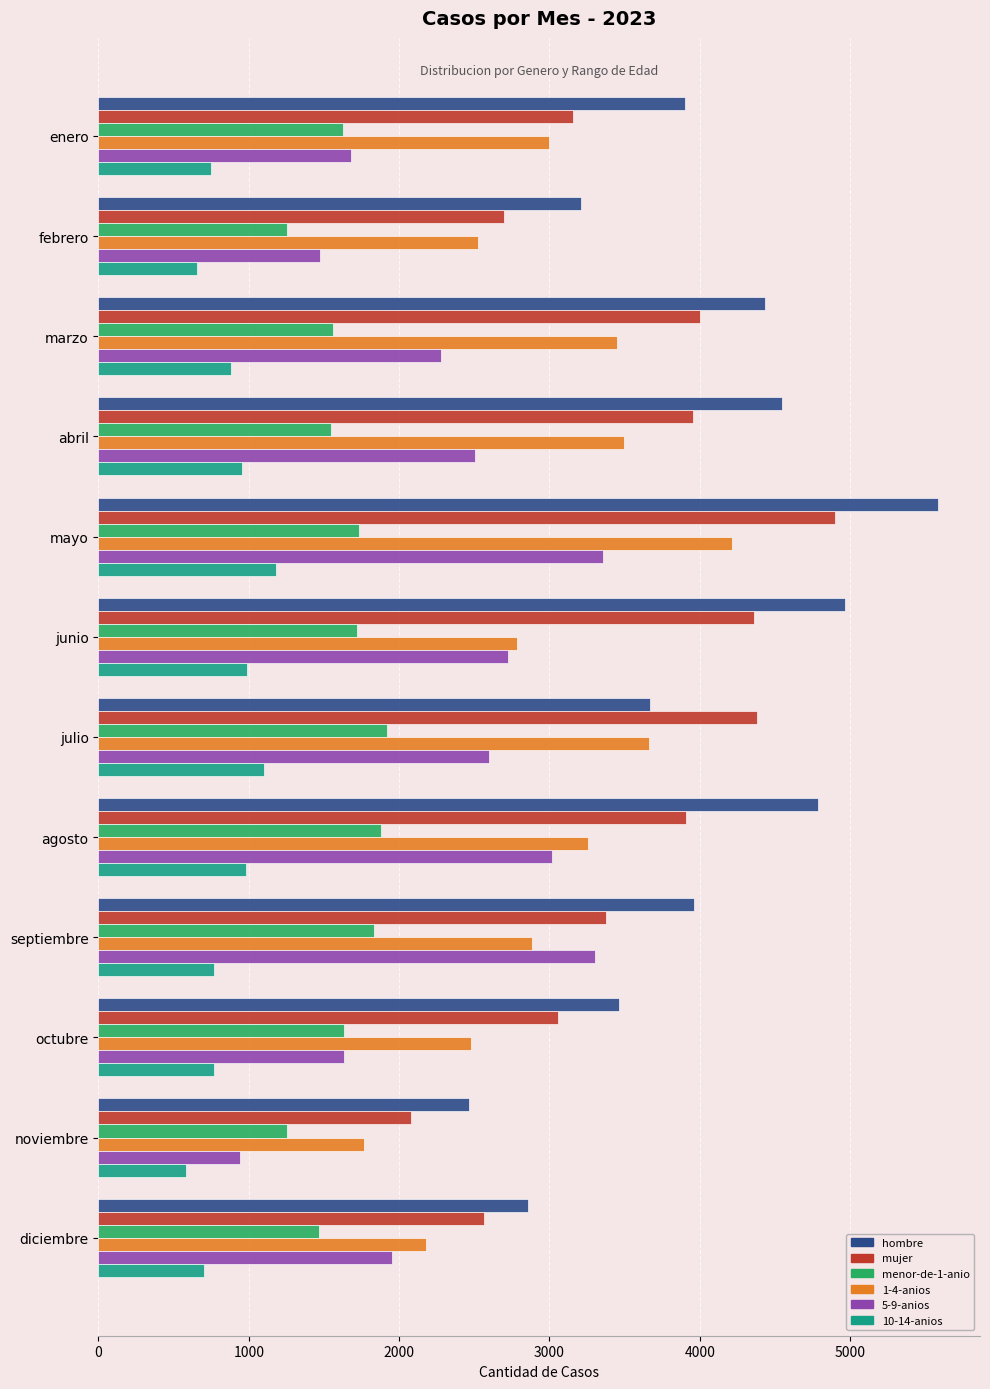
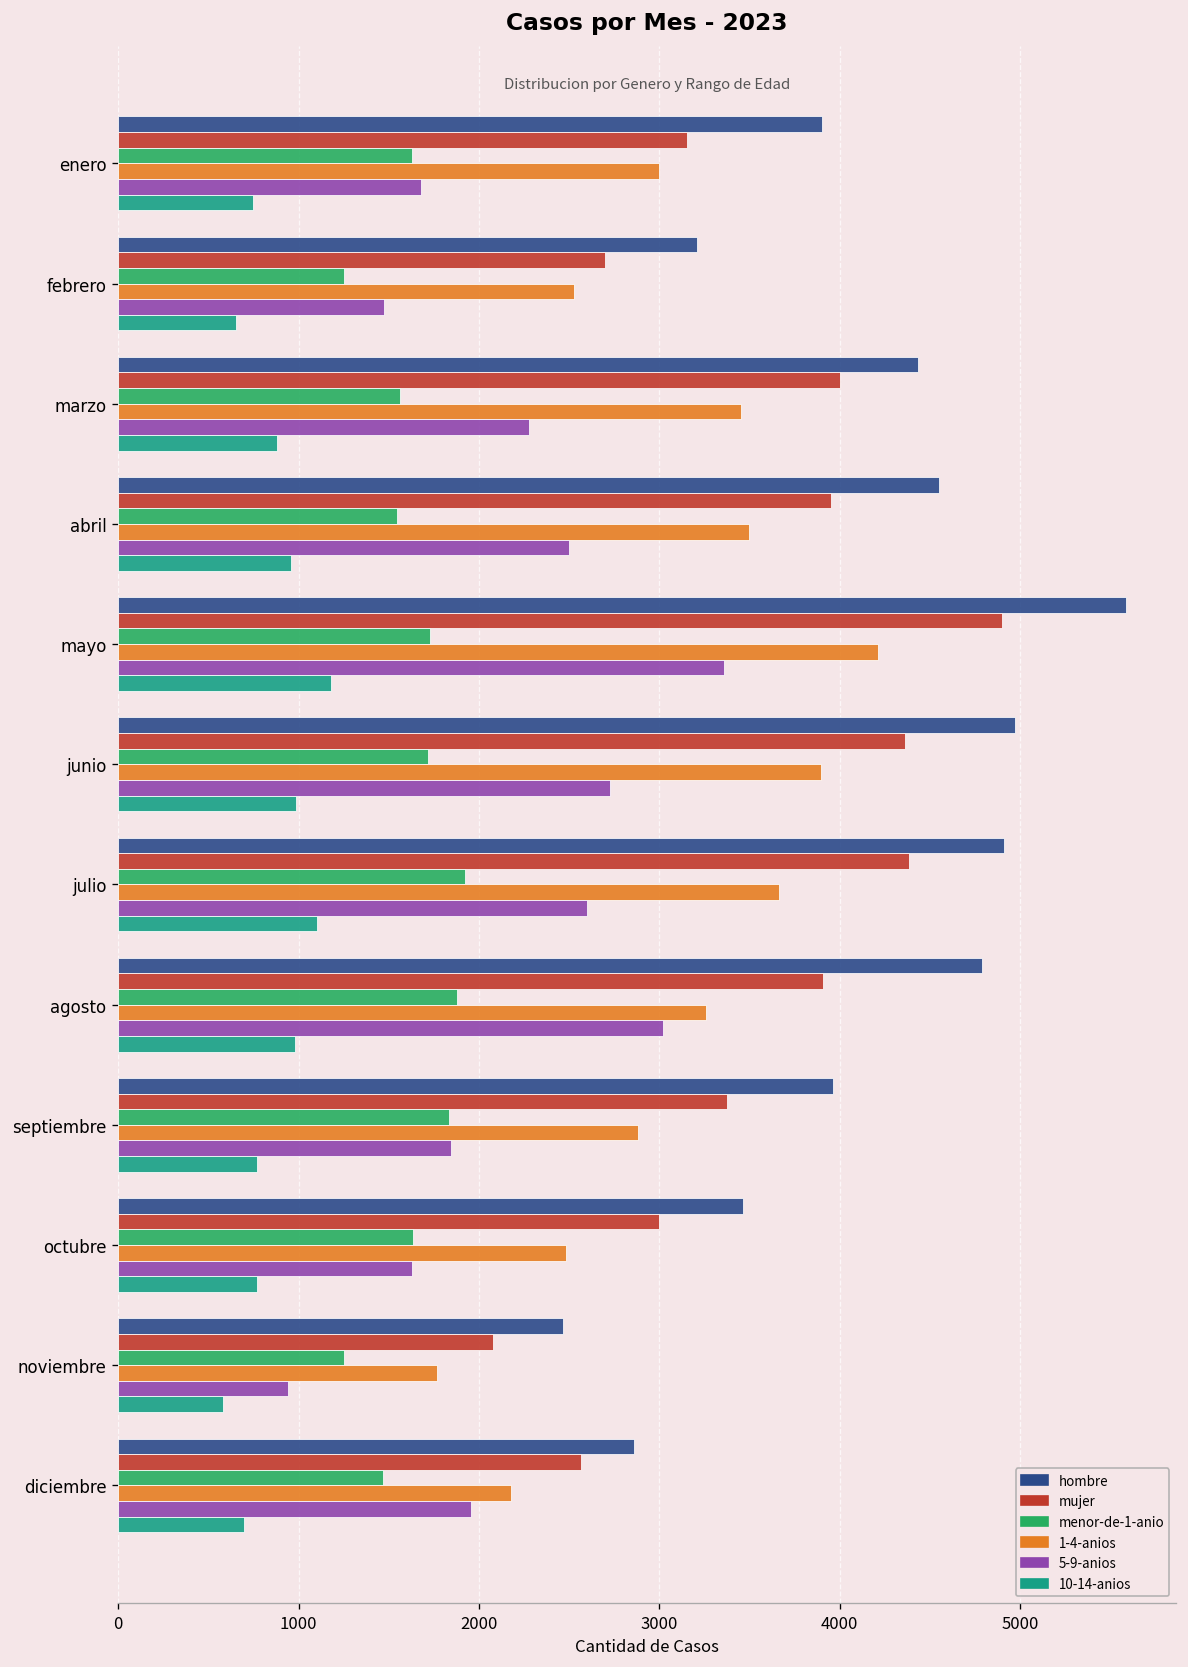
1-4-anios, junio: 2780 -> 3900
hombre, julio: 3670 -> 4910
5-9-anios, septiembre: 3300 -> 1850
mujer, octubre: 3050 -> 3000
